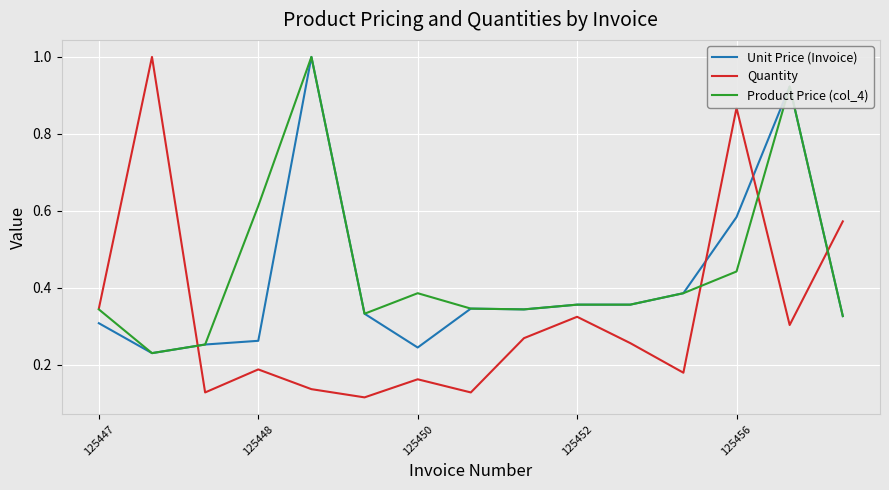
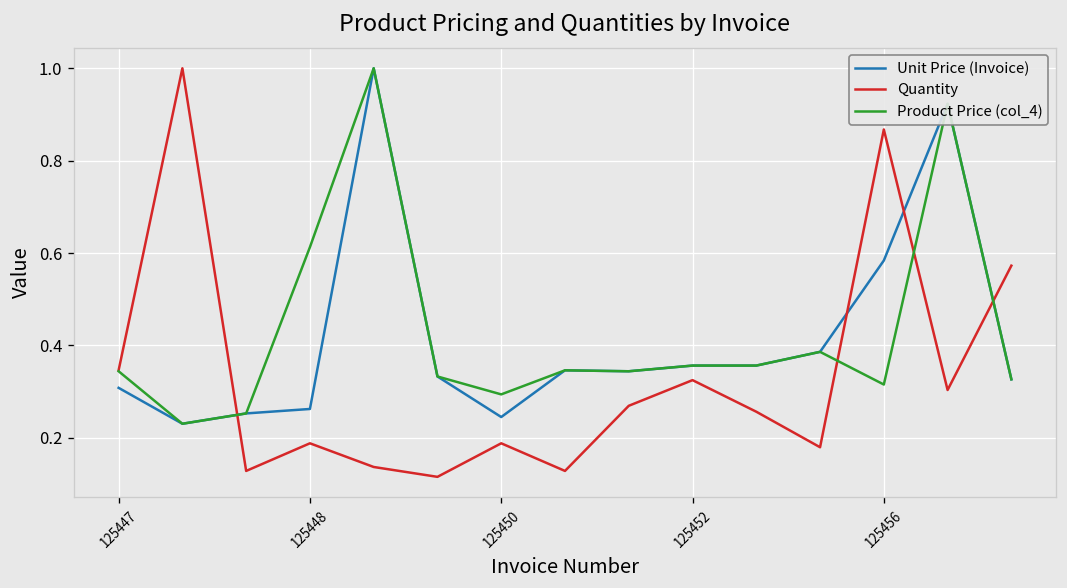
Quantity, 125450: 0.16 -> 0.19
Product Price (col_4), 125450: 0.39 -> 0.29
Product Price (col_4), 125456: 0.44 -> 0.32
